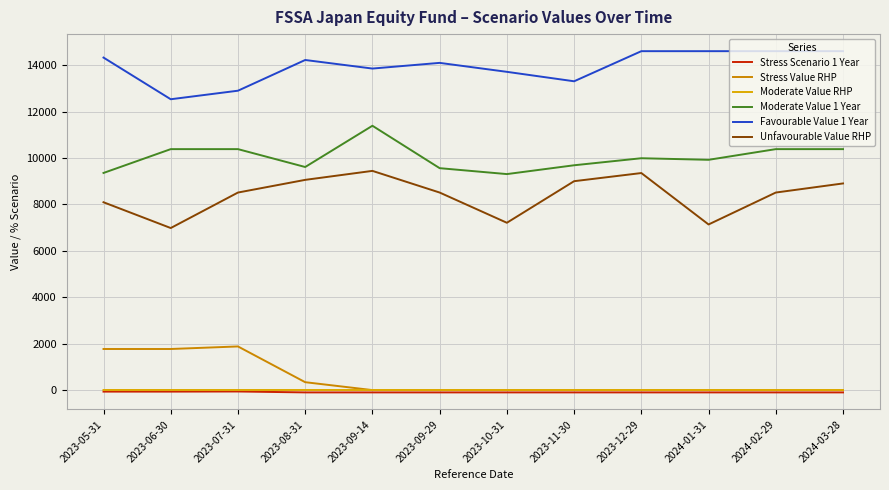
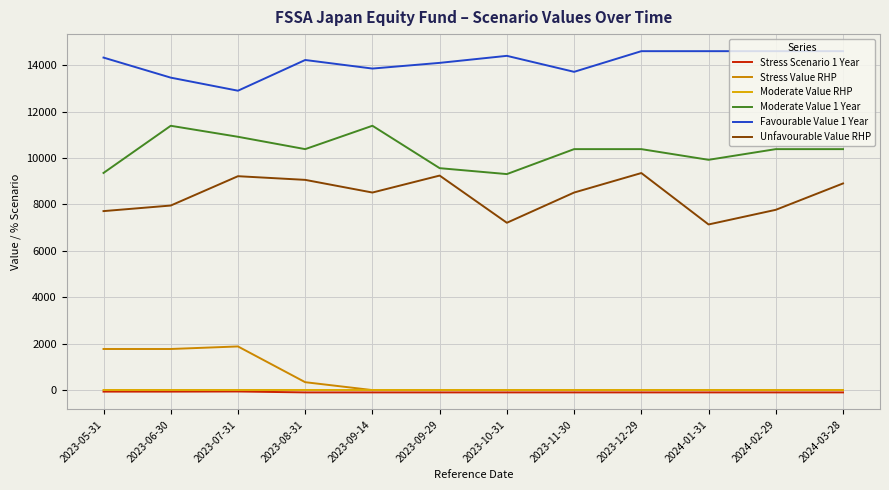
Unfavourable Value RHP, 2023-05-31: 8100 -> 7700
Moderate Value 1 Year, 2023-06-30: 10400 -> 11400
Favourable Value 1 Year, 2023-06-30: 12500 -> 13500
Unfavourable Value RHP, 2023-06-30: 7000 -> 8000
Moderate Value 1 Year, 2023-07-31: 10400 -> 10900
Unfavourable Value RHP, 2023-07-31: 8500 -> 9200
Moderate Value 1 Year, 2023-08-31: 9600 -> 10400
Unfavourable Value RHP, 2023-09-14: 9400 -> 8500
Unfavourable Value RHP, 2023-09-29: 8500 -> 9200
Favourable Value 1 Year, 2023-10-31: 13700 -> 14400
Moderate Value 1 Year, 2023-11-30: 9700 -> 10400
Favourable Value 1 Year, 2023-11-30: 13300 -> 13700
Unfavourable Value RHP, 2023-11-30: 9000 -> 8500
Moderate Value 1 Year, 2023-12-29: 10000 -> 10400
Unfavourable Value RHP, 2024-02-29: 8500 -> 7800
